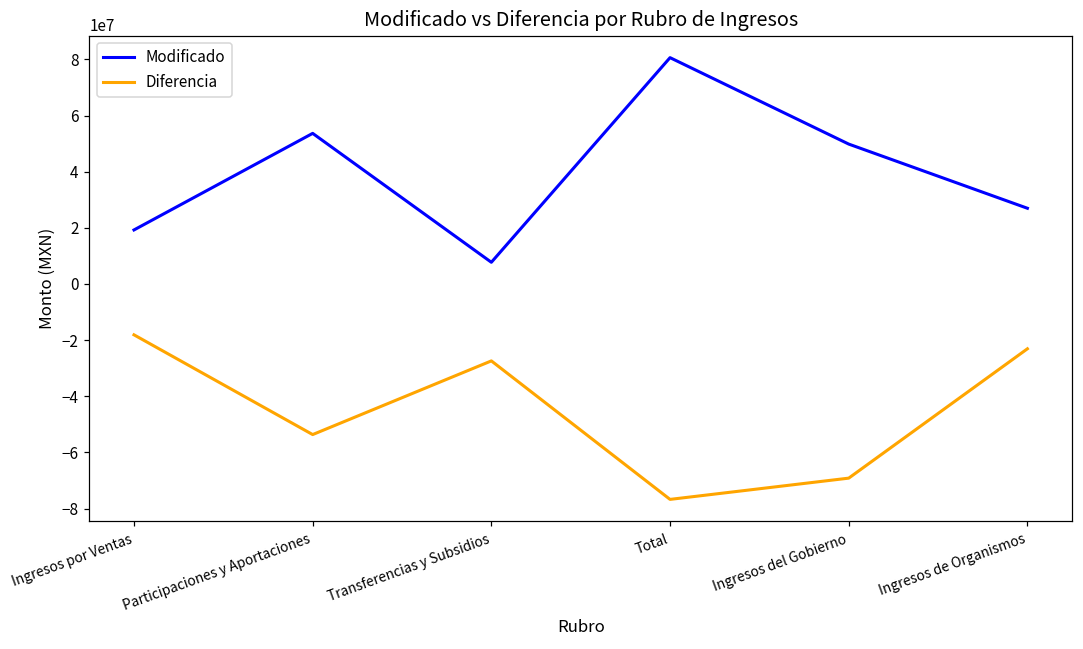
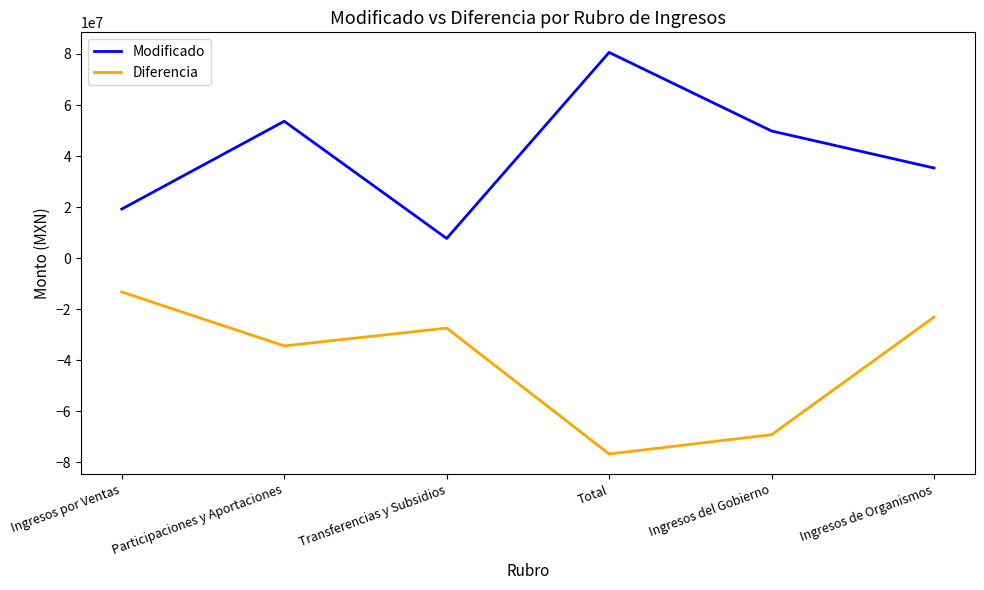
Diferencia, Ingresos por Ventas: -18000000 -> -13000000
Diferencia, Participaciones y Aportaciones: -54000000 -> -34000000
Modificado, Ingresos de Organismos: 27000000 -> 35000000
